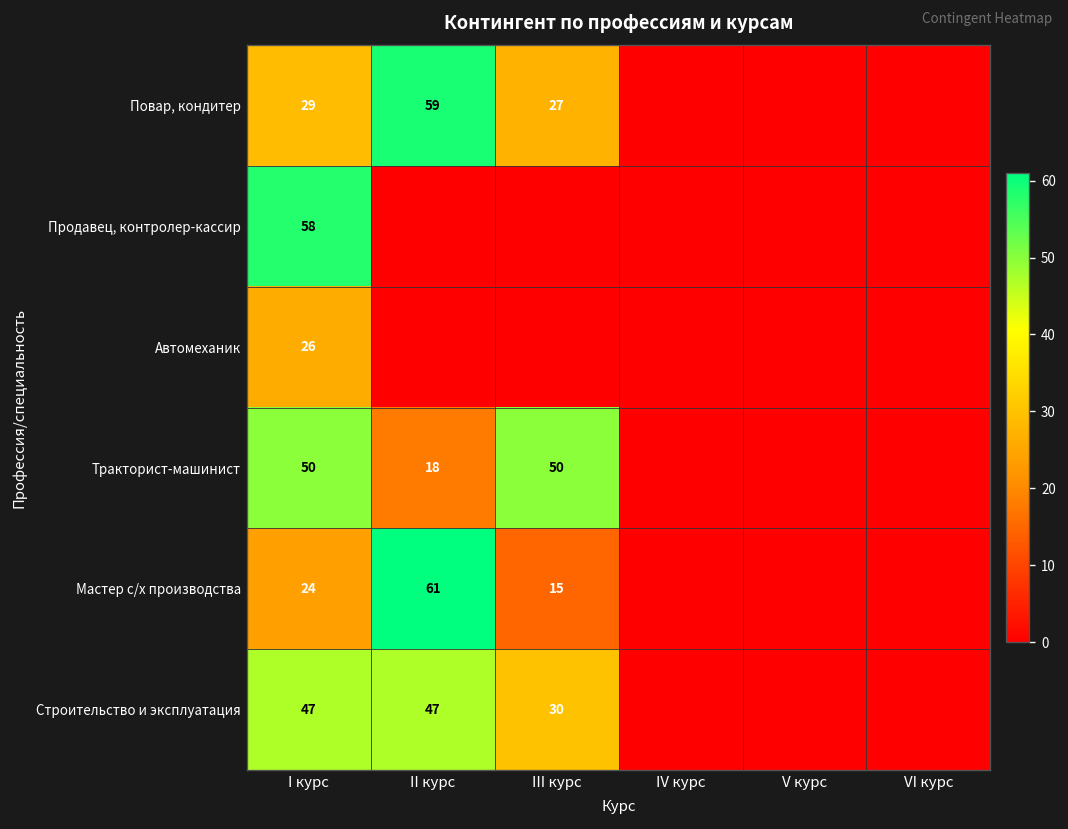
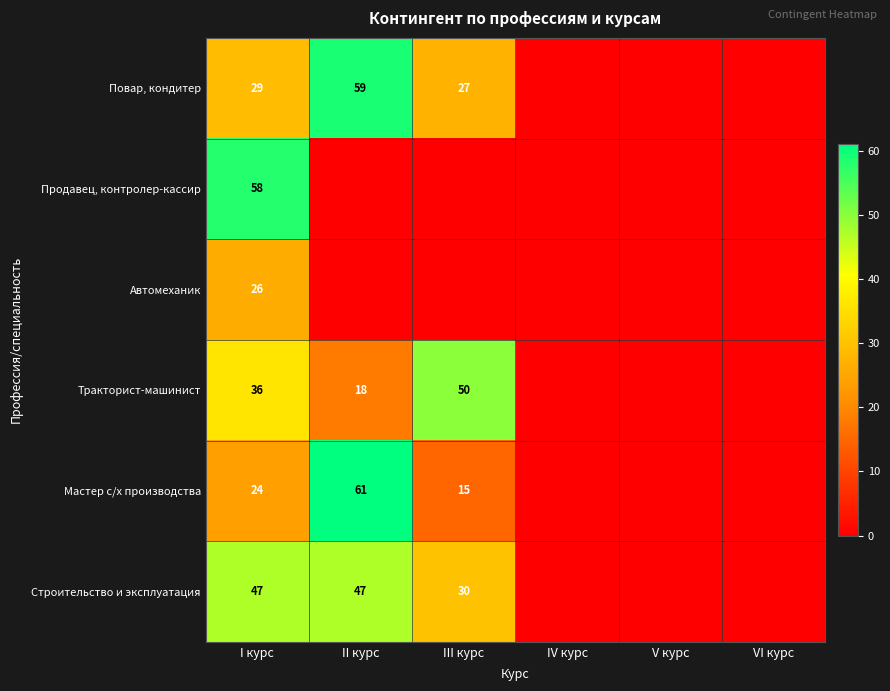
Тракторист-машинист, I курс: 50 -> 36
